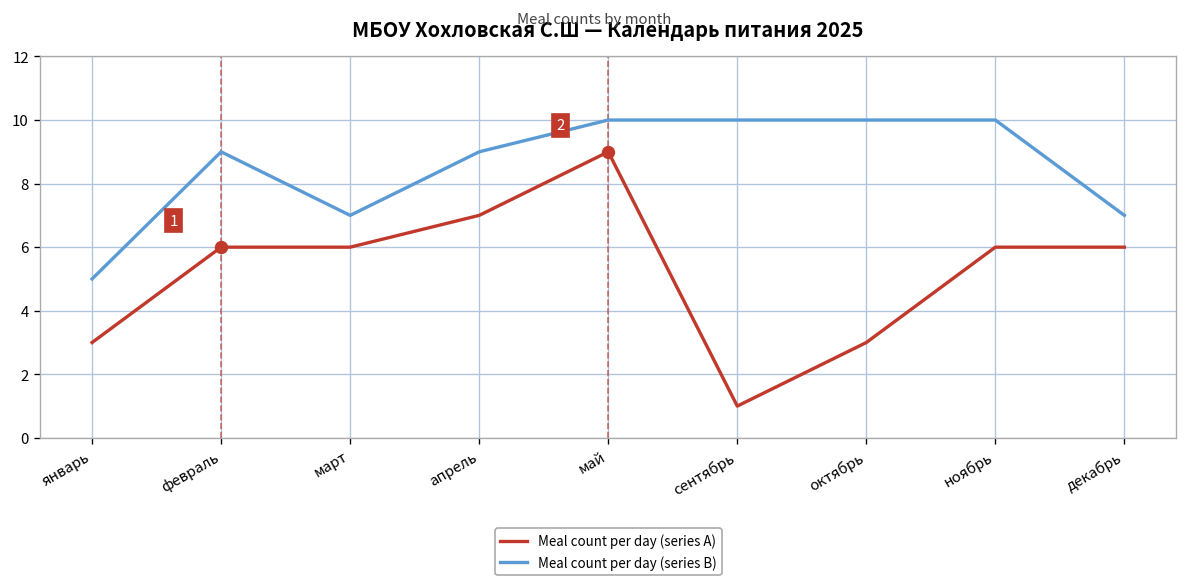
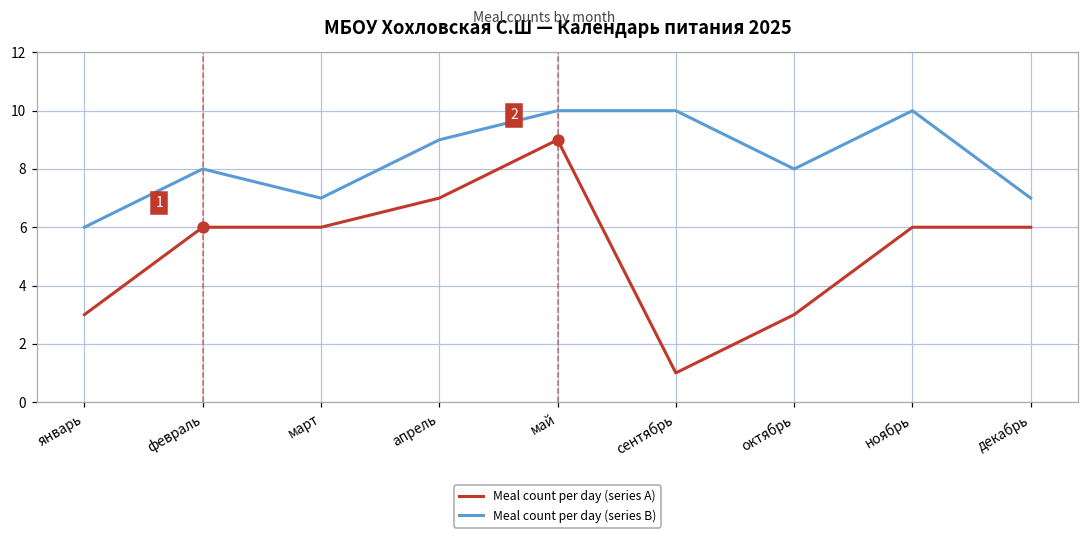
Meal count per day (series B), январь: 5 -> 6
Meal count per day (series B), февраль: 9 -> 8
Meal count per day (series B), октябрь: 10 -> 8
